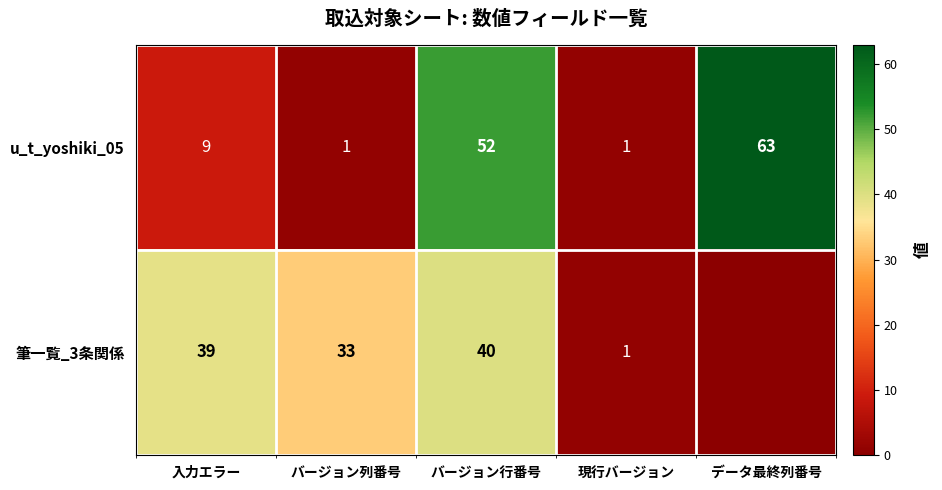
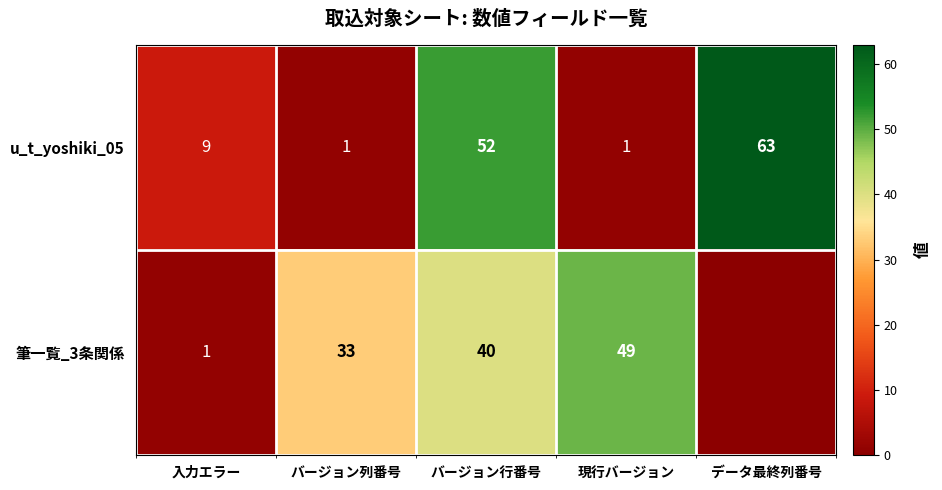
筆一覧_3条関係, 入力エラー: 39 -> 1
筆一覧_3条関係, 現行バージョン: 1 -> 49
